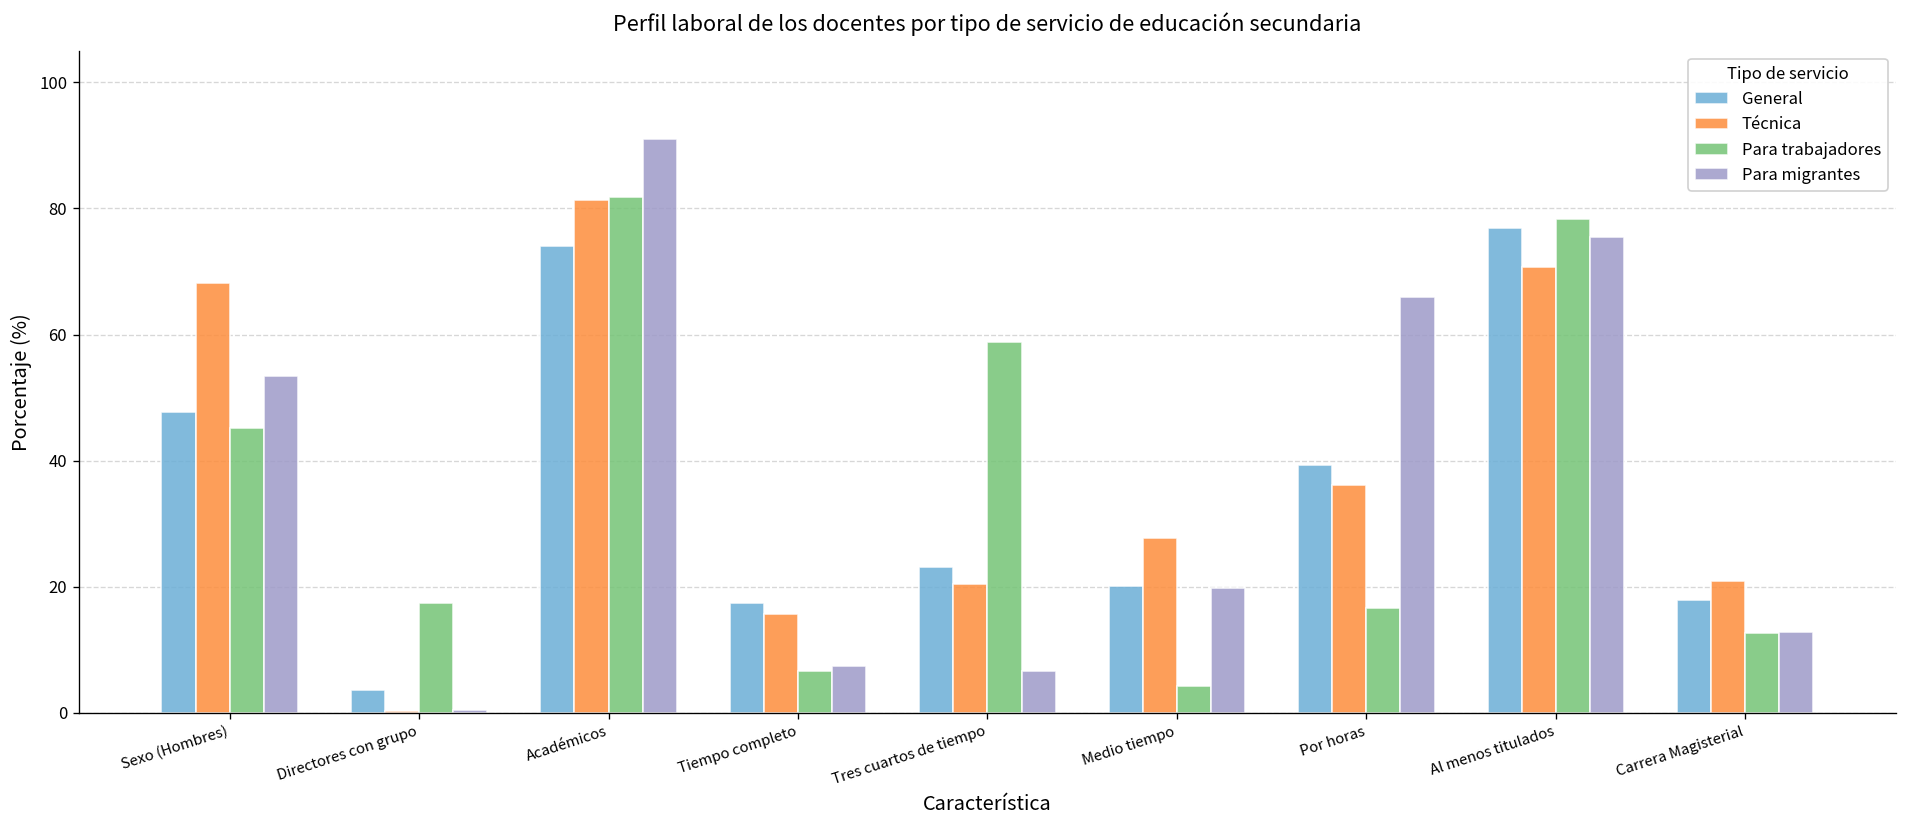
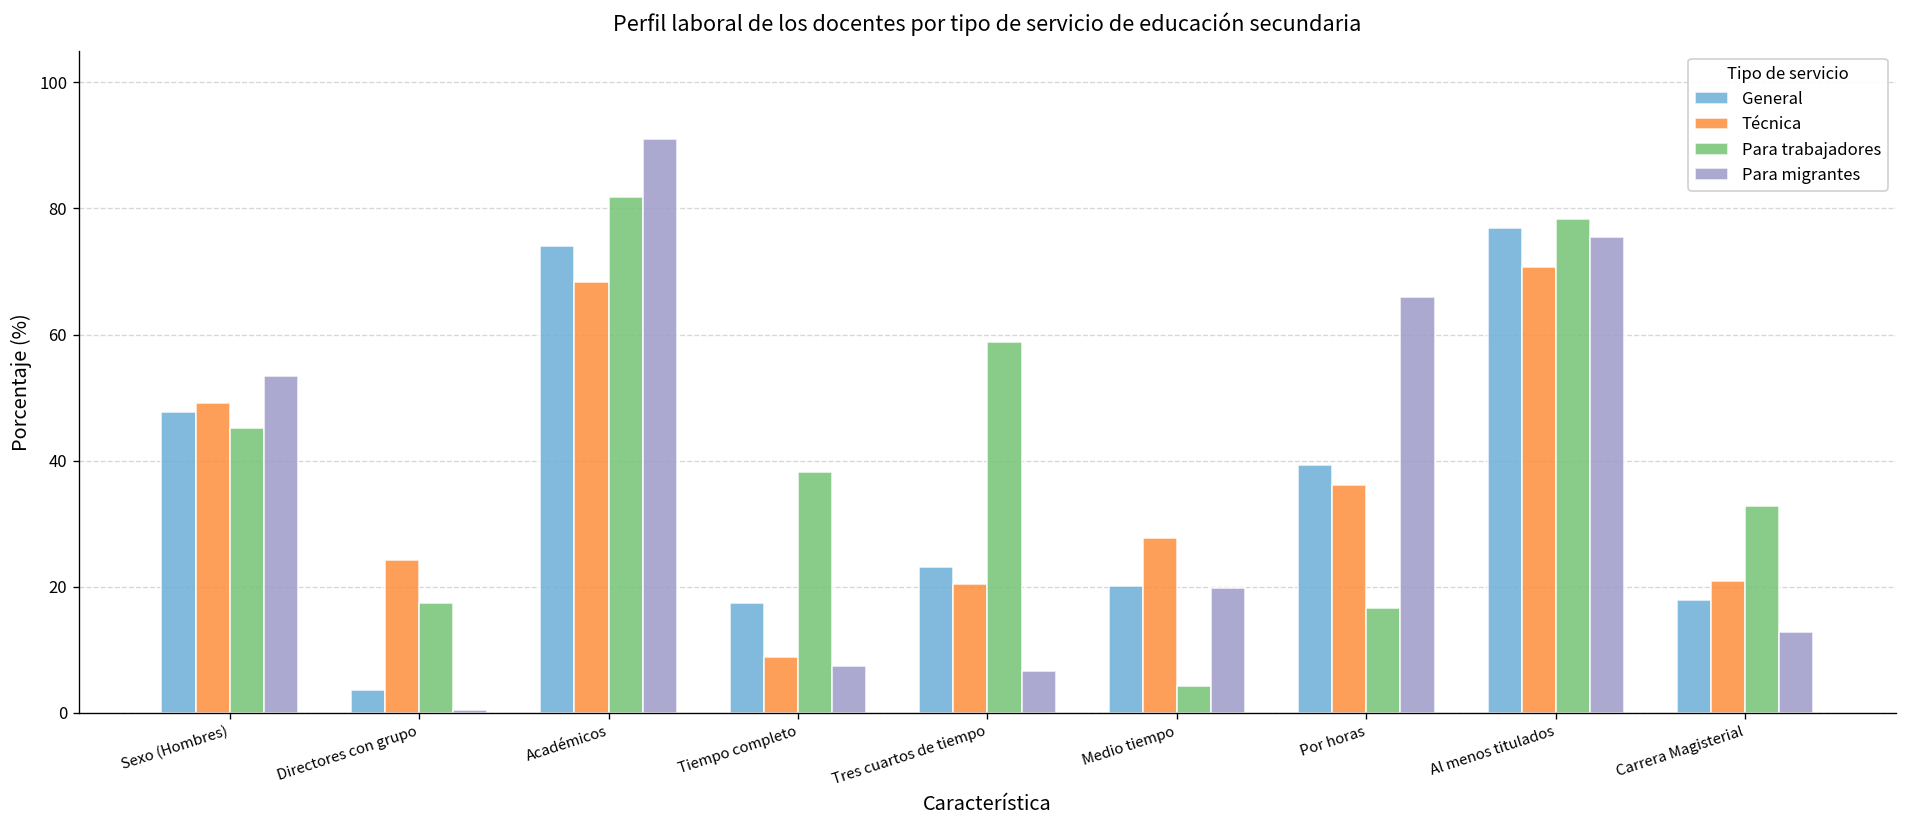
Técnica, Sexo (Hombres): 68 -> 49
Técnica, Directores con grupo: 0 -> 24
Técnica, Académicos: 81 -> 68
Técnica, Tiempo completo: 16 -> 9
Para trabajadores, Tiempo completo: 7 -> 38
Para trabajadores, Carrera Magisterial: 13 -> 33
